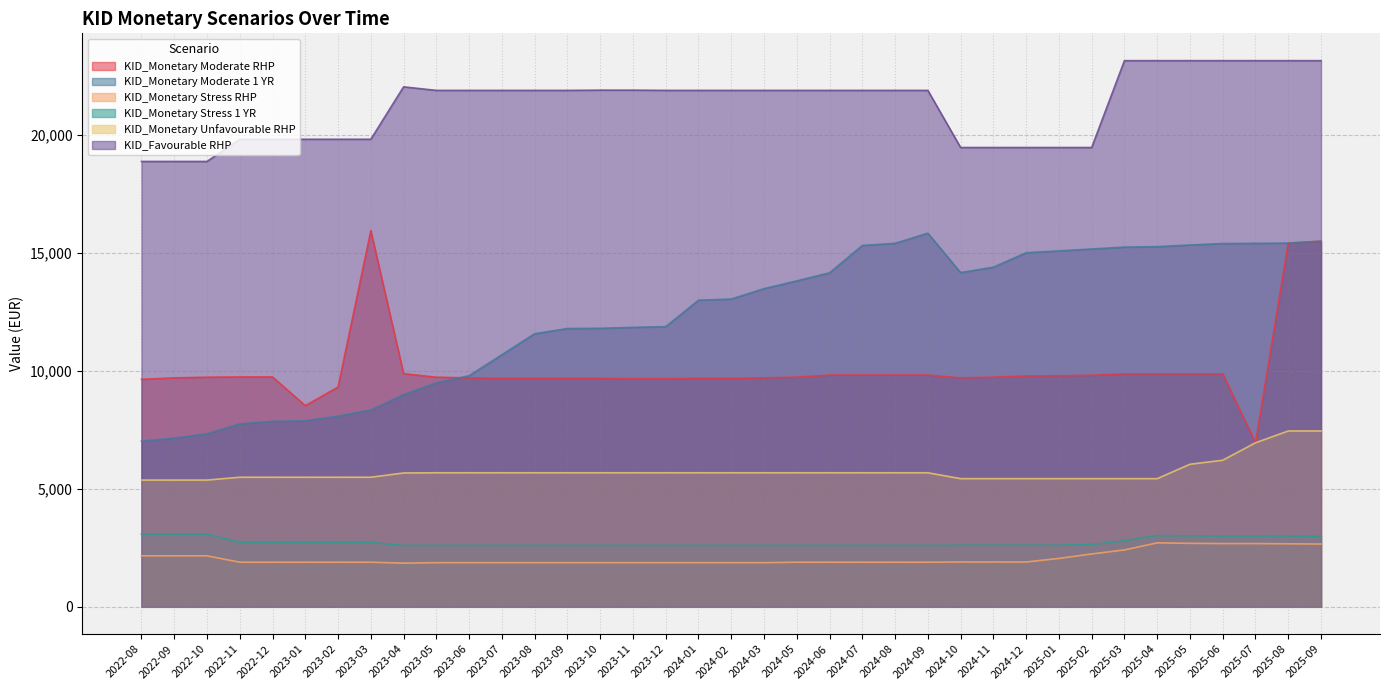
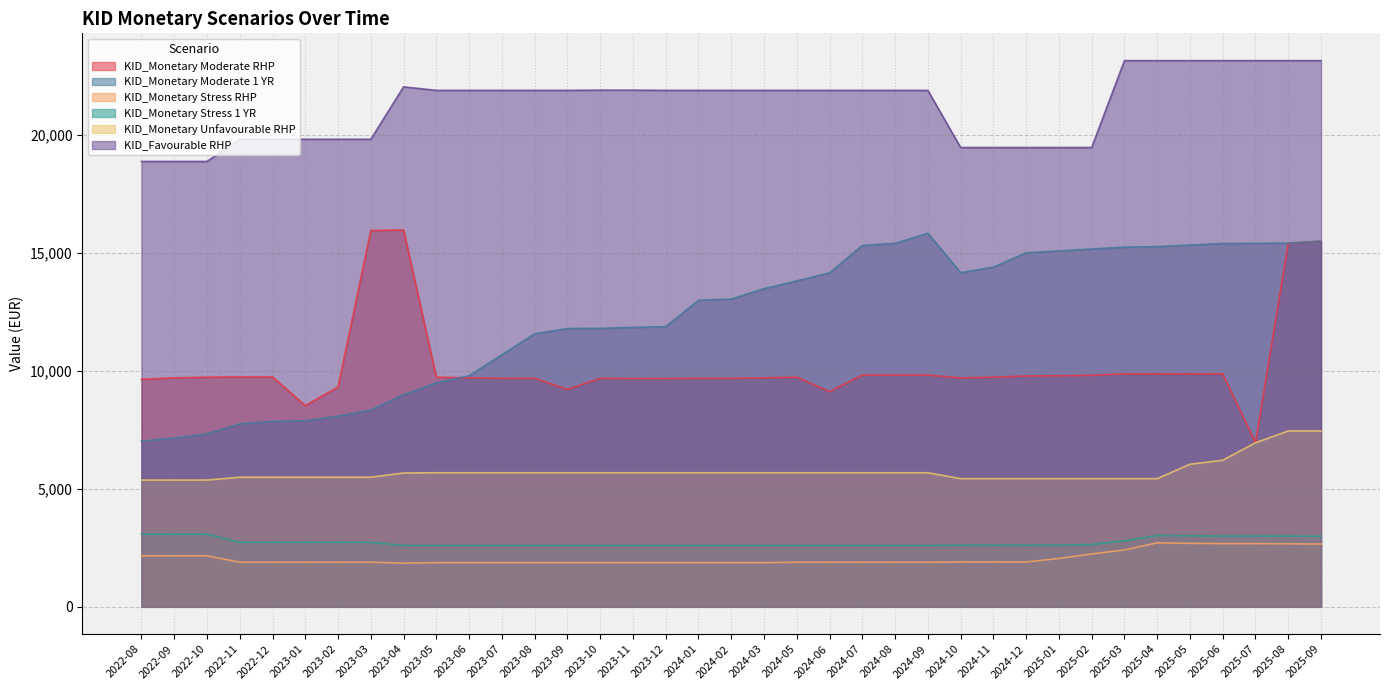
KID_Monetary Moderate RHP, 2023-04: 9,900 -> 16,000
KID_Monetary Moderate RHP, 2023-09: 9,700 -> 9,200
KID_Monetary Moderate RHP, 2024-06: 9,800 -> 9,100
